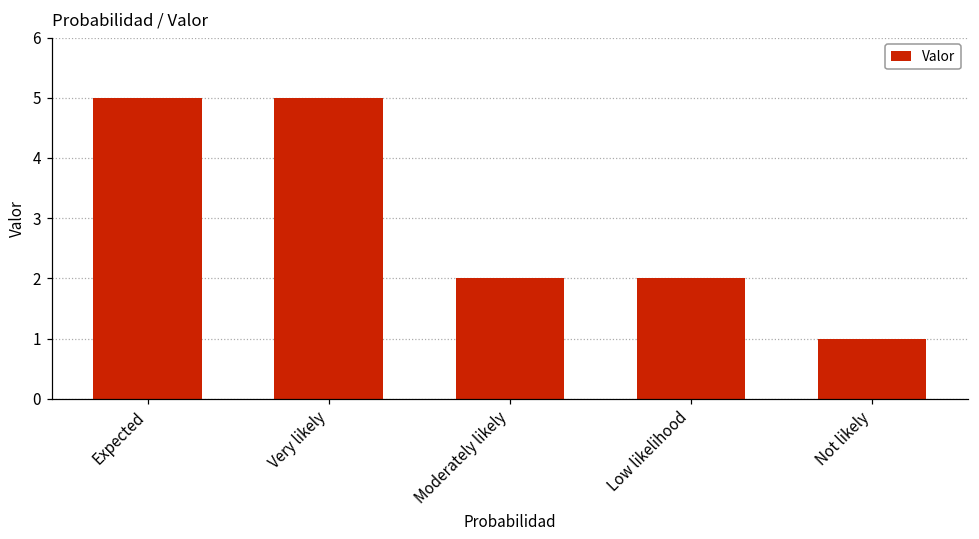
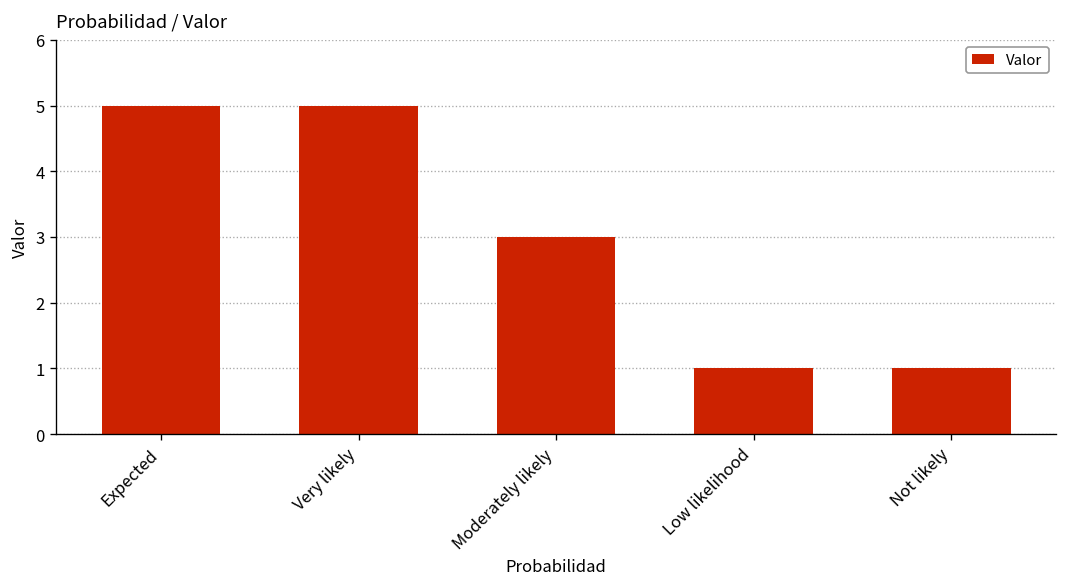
Moderately likely: 2 -> 3
Low likelihood: 2 -> 1
